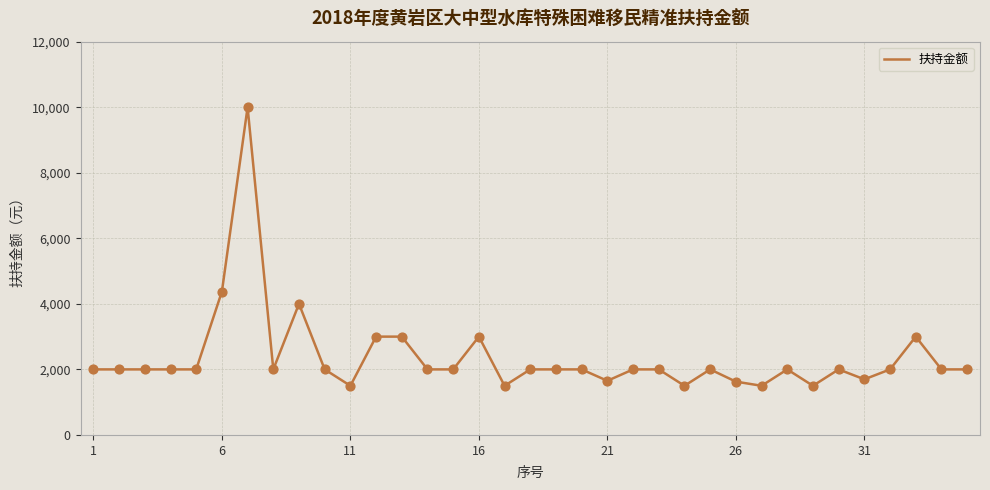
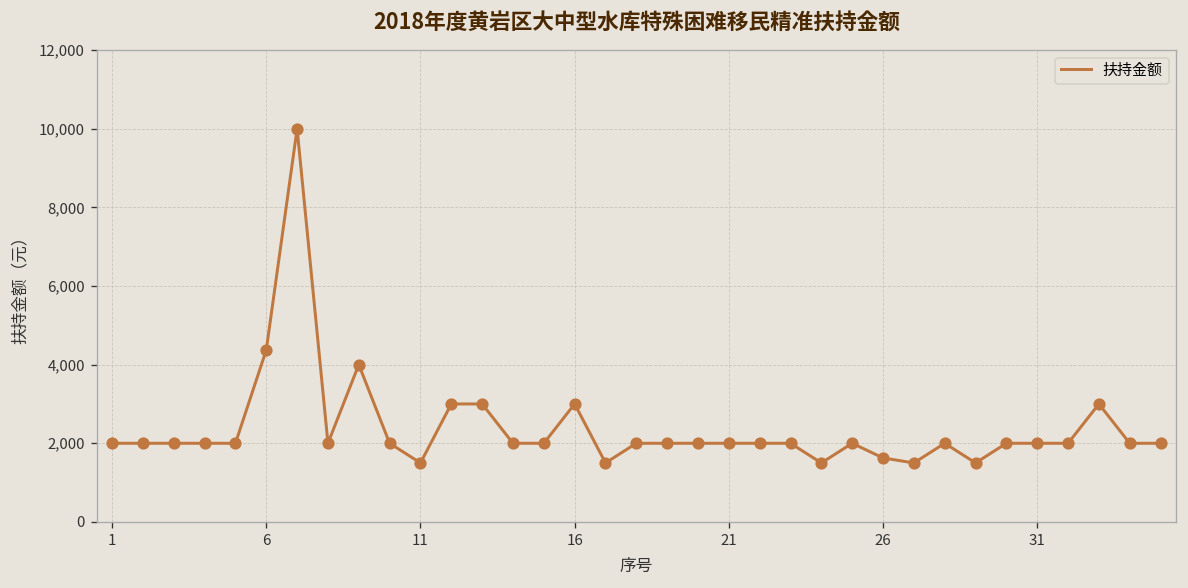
21: 1,700 -> 2,000
31: 1,700 -> 2,000
